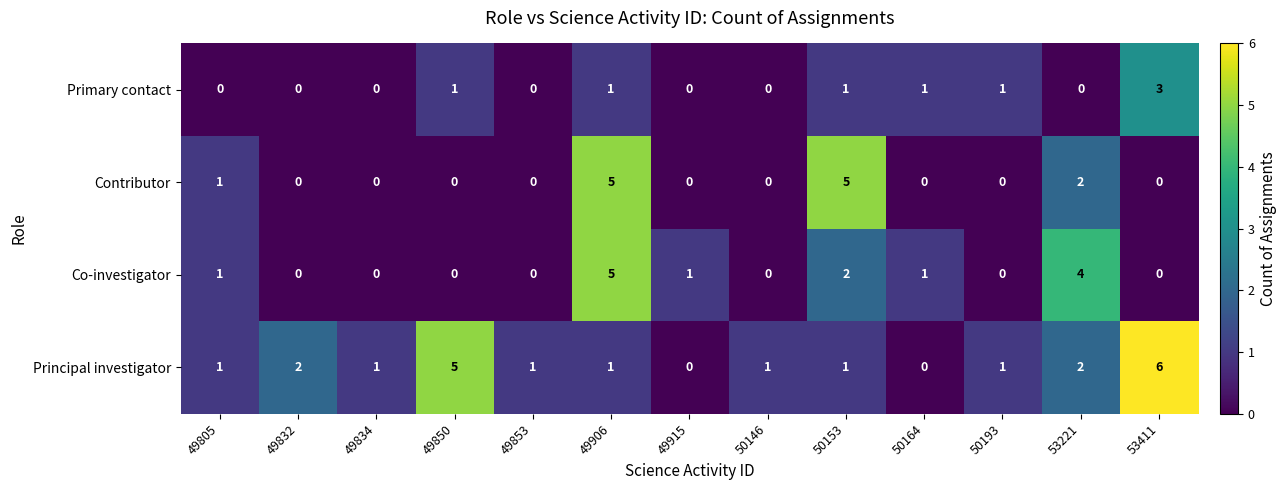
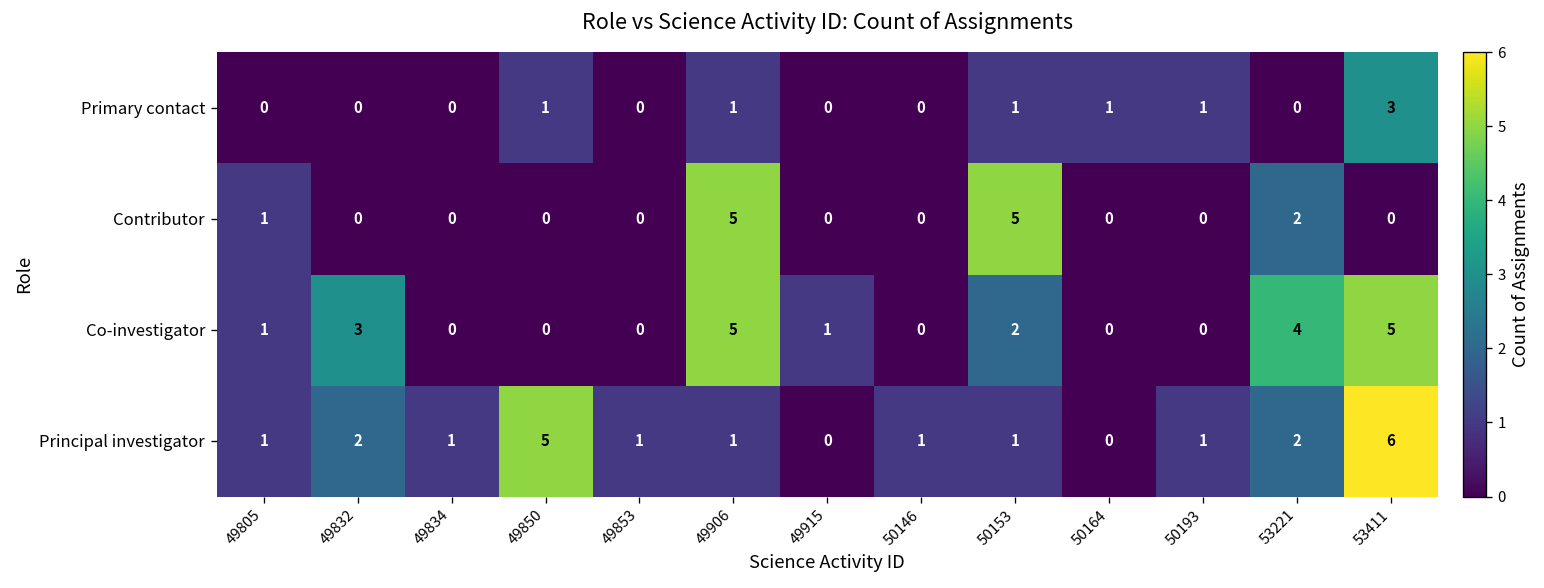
Co-investigator, 49832: 0 -> 3
Co-investigator, 50164: 1 -> 0
Co-investigator, 53411: 0 -> 5
